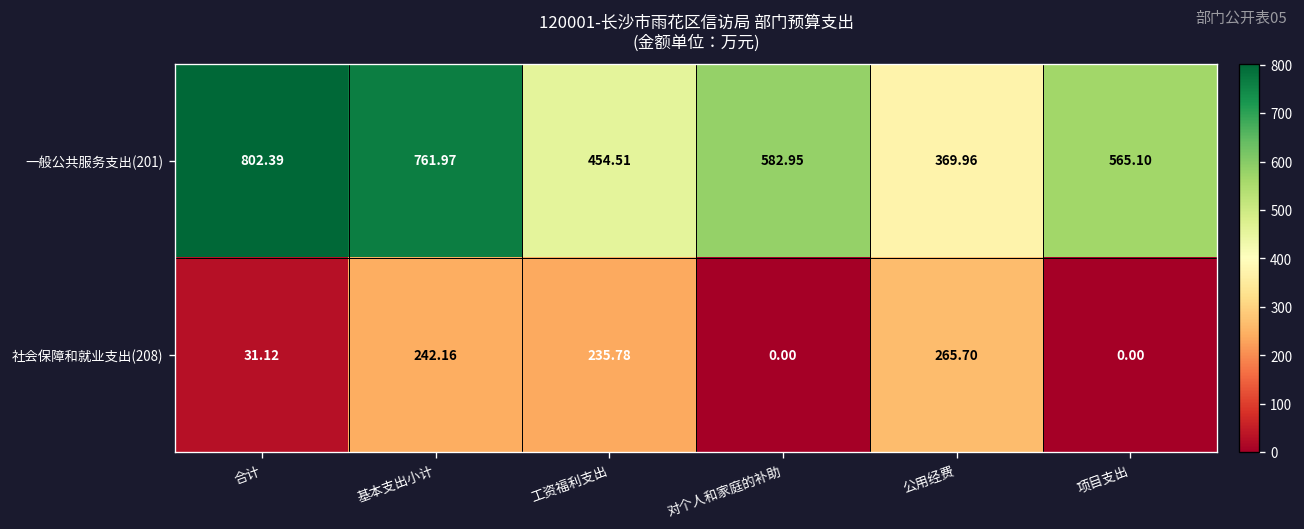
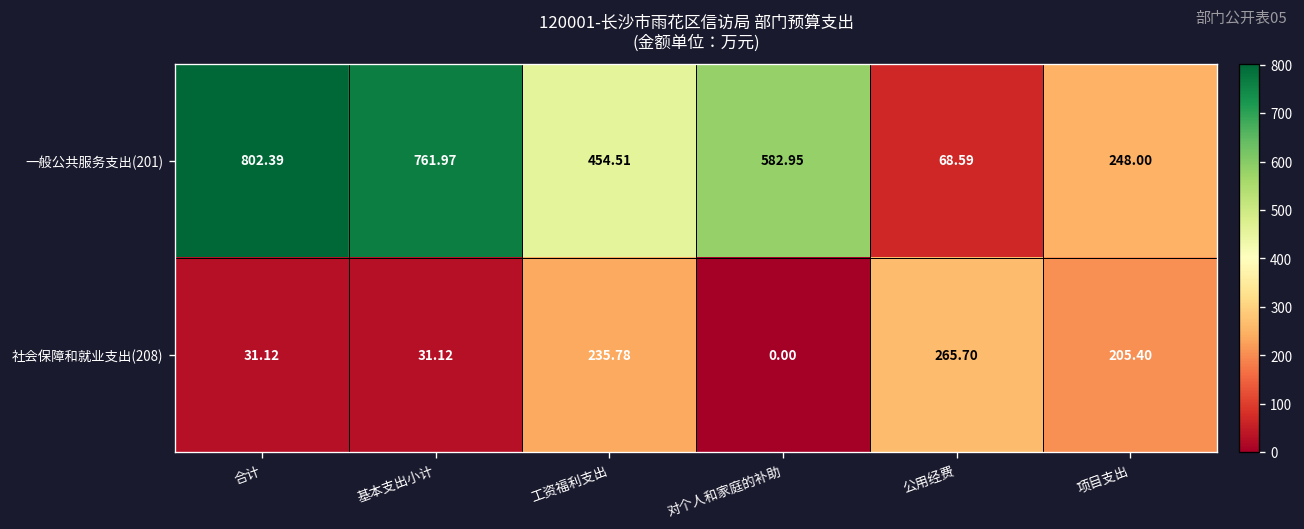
一般公共服务支出(201), 公用经费: 369.96 -> 68.59
一般公共服务支出(201), 项目支出: 565.10 -> 248.00
社会保障和就业支出(208), 基本支出小计: 242.16 -> 31.12
社会保障和就业支出(208), 项目支出: 0.00 -> 205.40
